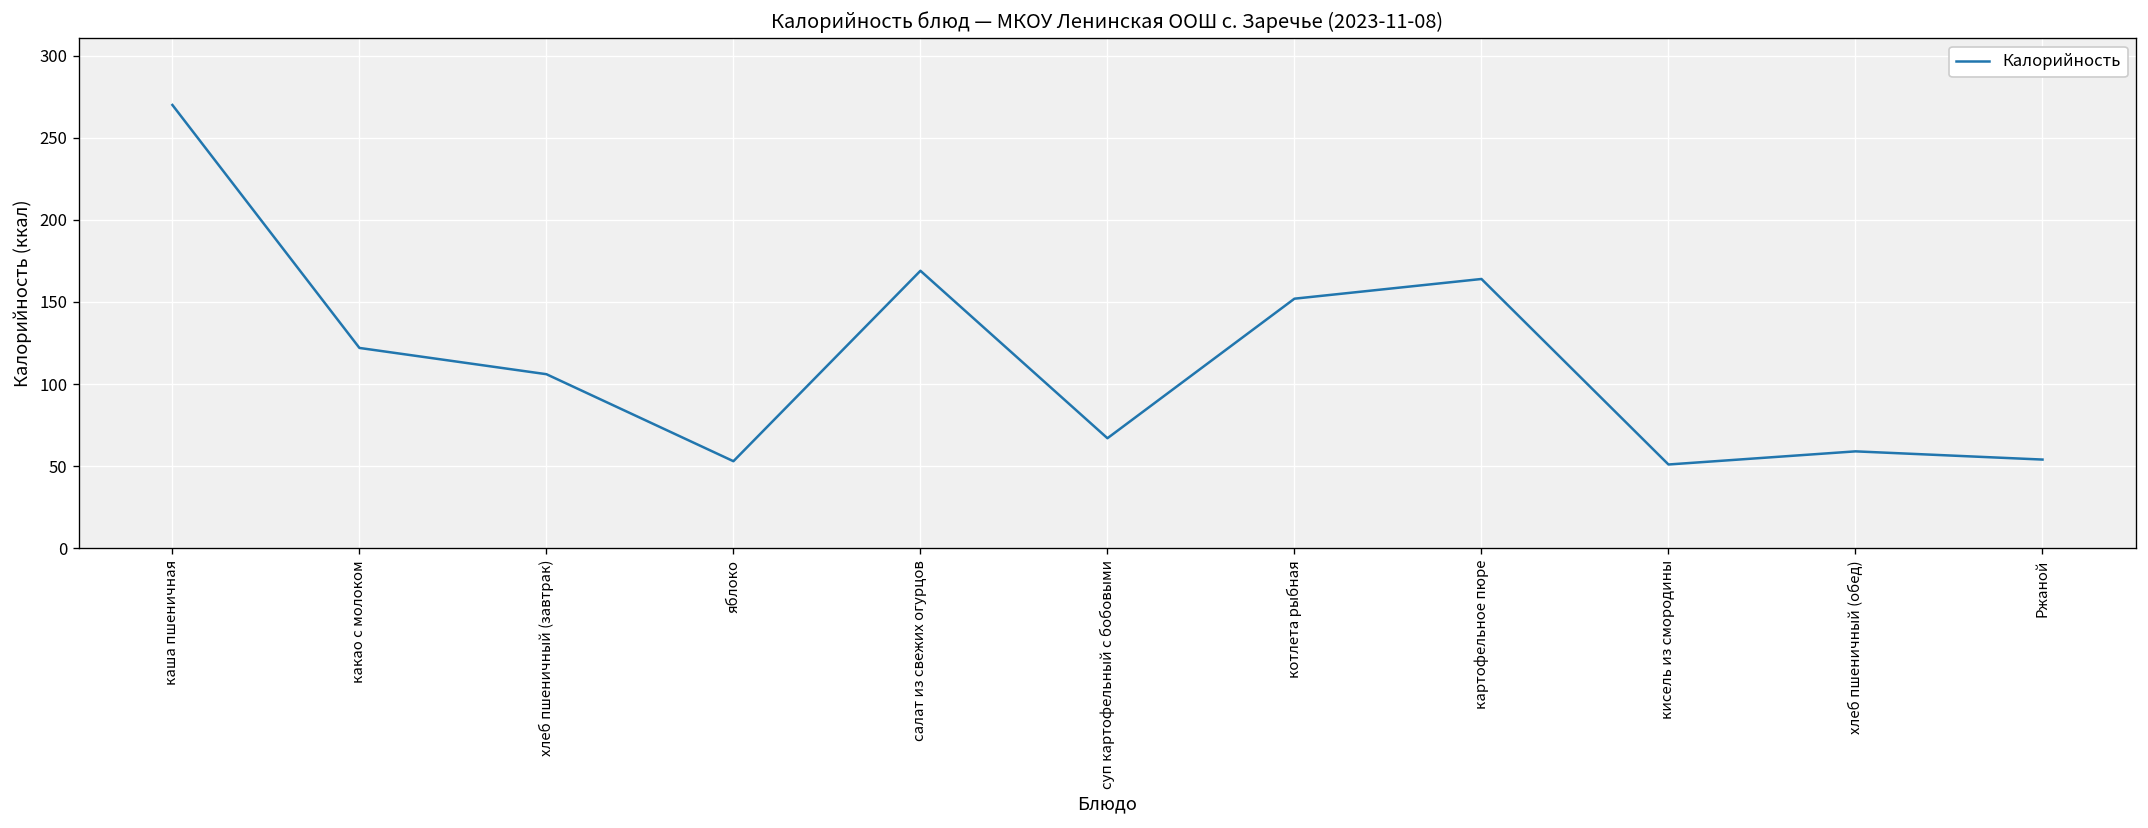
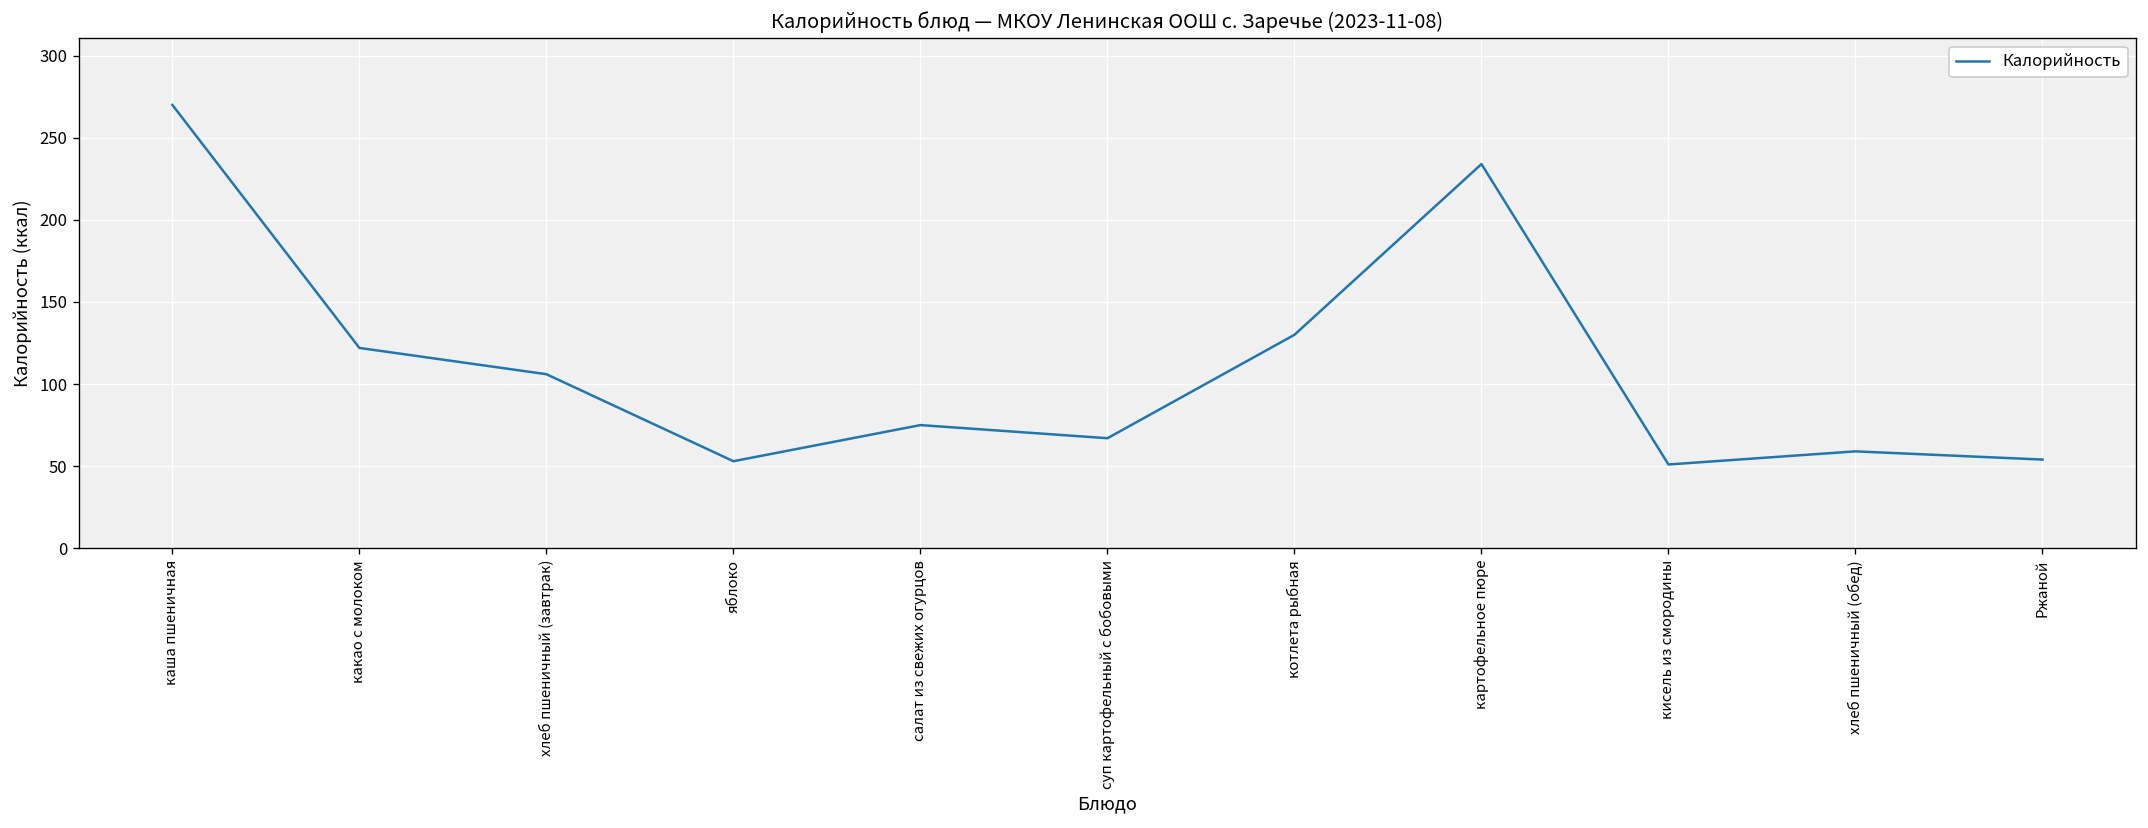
салат из свежих огурцов: 169 -> 75
котлета рыбная: 152 -> 130
картофельное пюре: 164 -> 234
